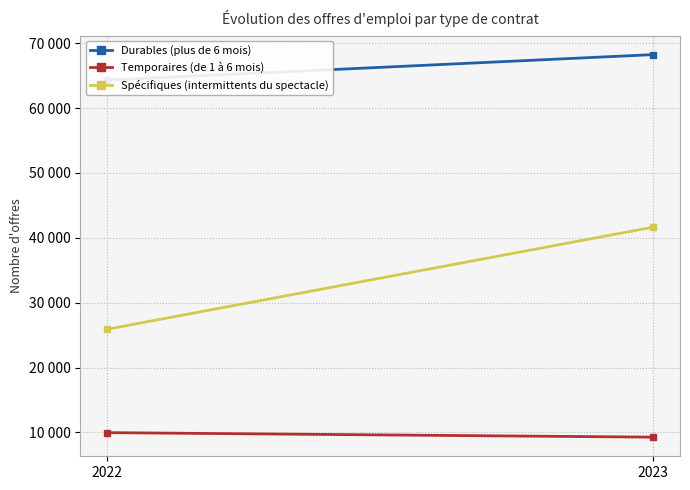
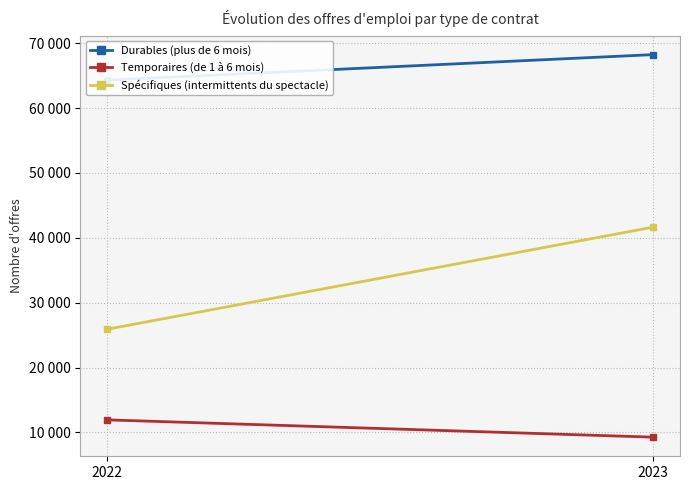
Temporaires (de 1 à 6 mois), 2022: 10000 -> 12000
